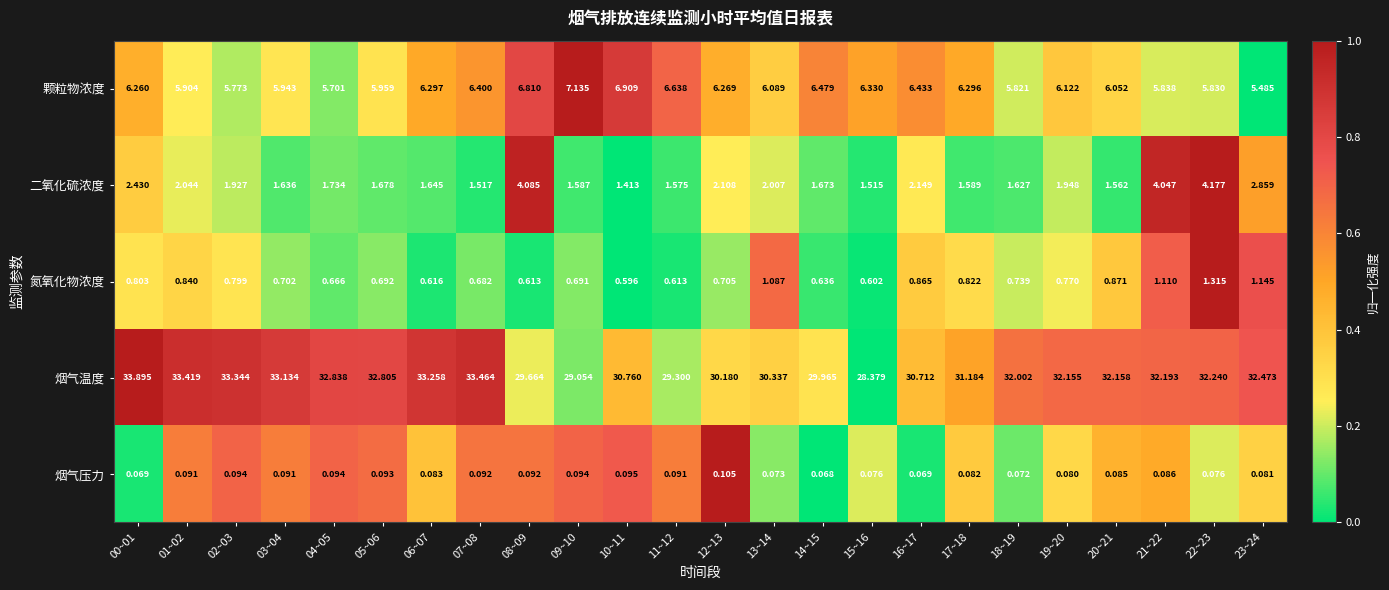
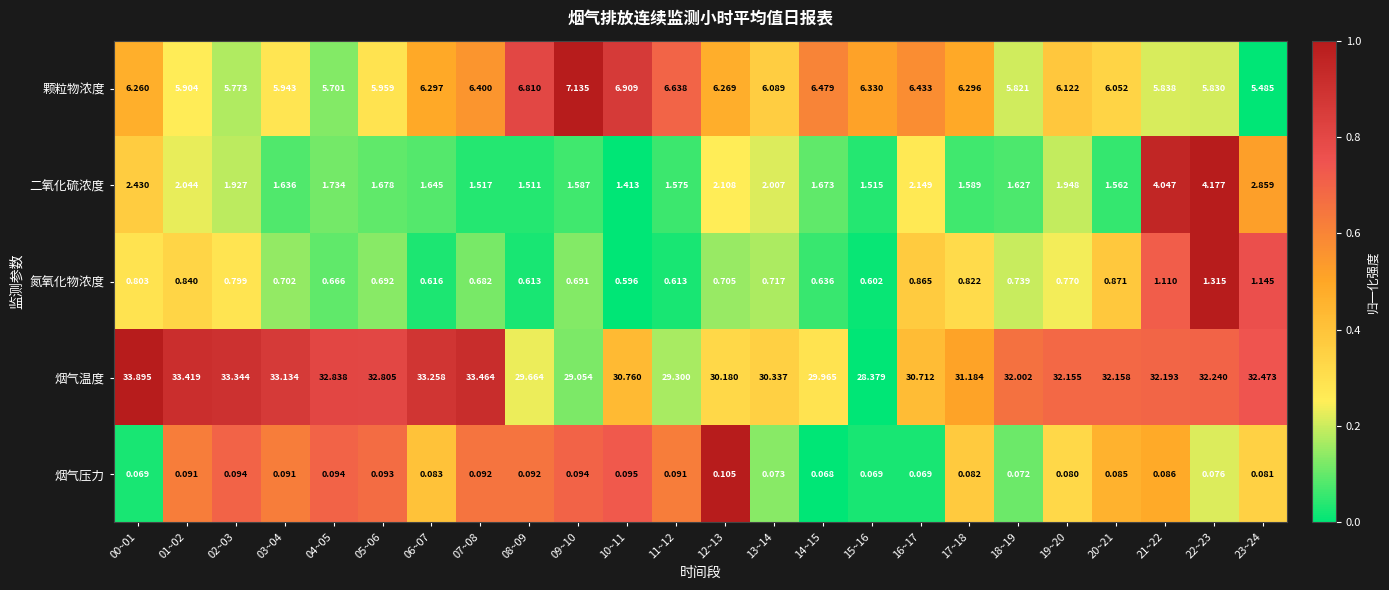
二氧化硫浓度, 08~09: 4.085 -> 1.511
氮氧化物浓度, 13~14: 1.087 -> 0.717
烟气压力, 15~16: 0.076 -> 0.069
